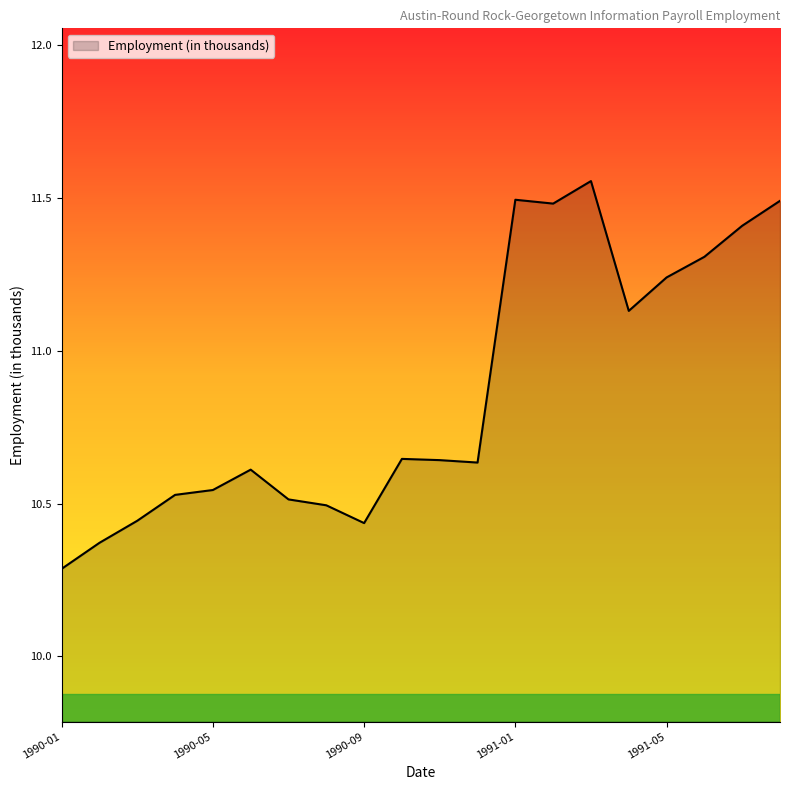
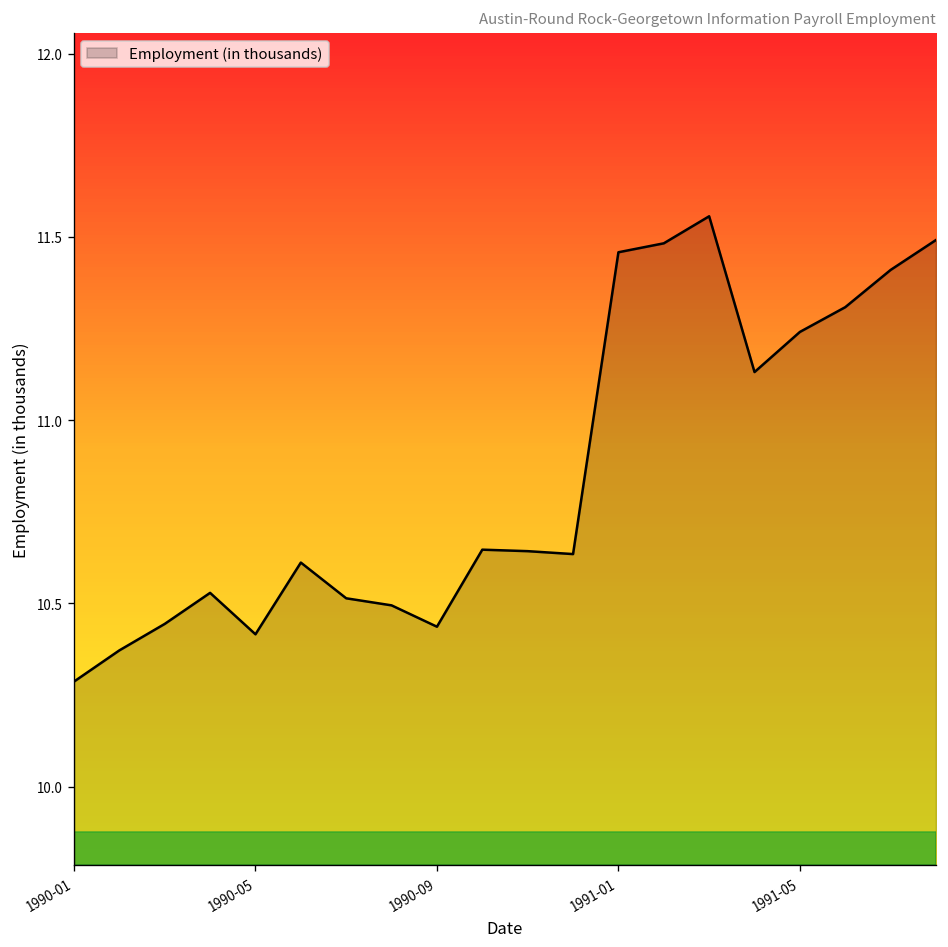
1990-05: 10.54 -> 10.42
1991-01: 11.49 -> 11.46
